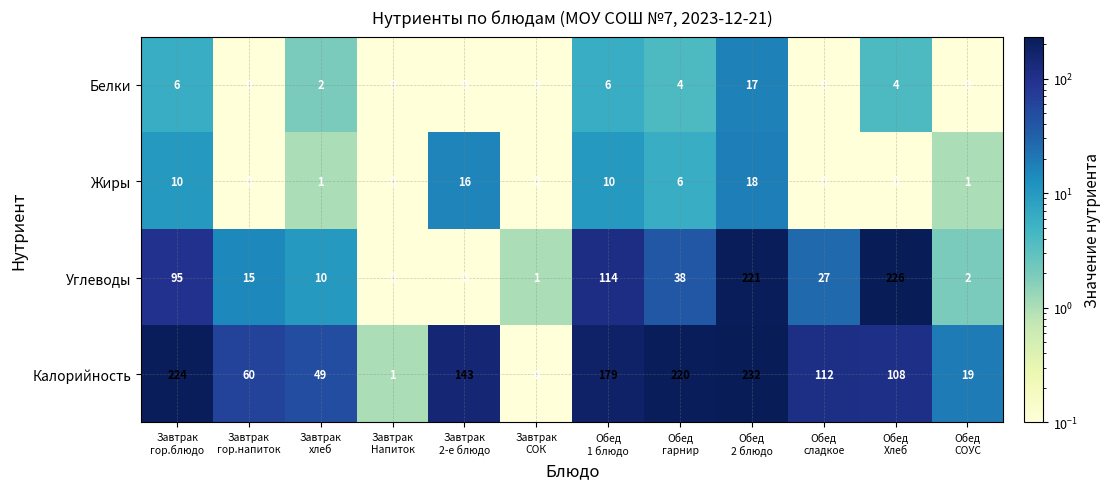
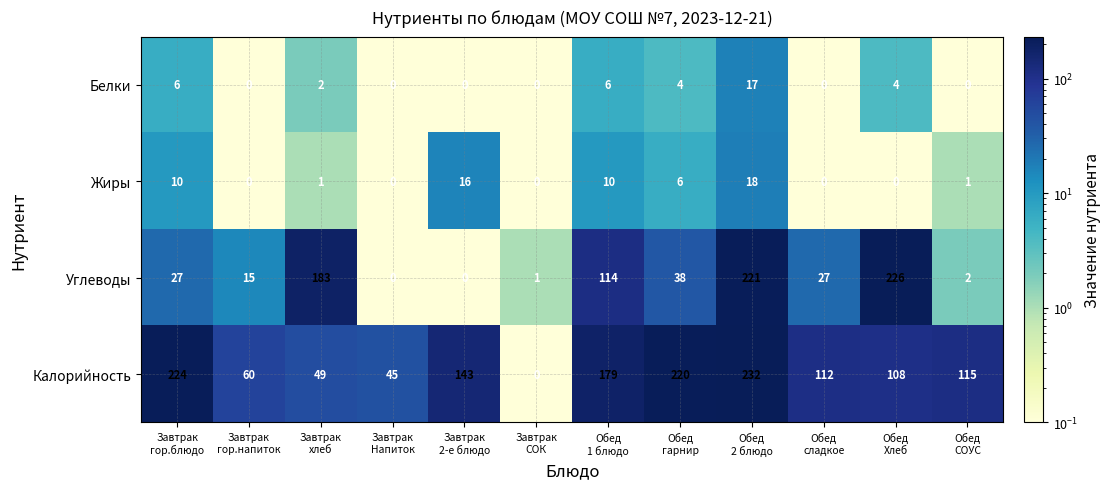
Углеводы, Завтрак гор.блюдо: 95 -> 27
Углеводы, Завтрак хлеб: 10 -> 183
Калорийность, Завтрак Напиток: 1 -> 45
Калорийность, Обед СОУС: 19 -> 115
